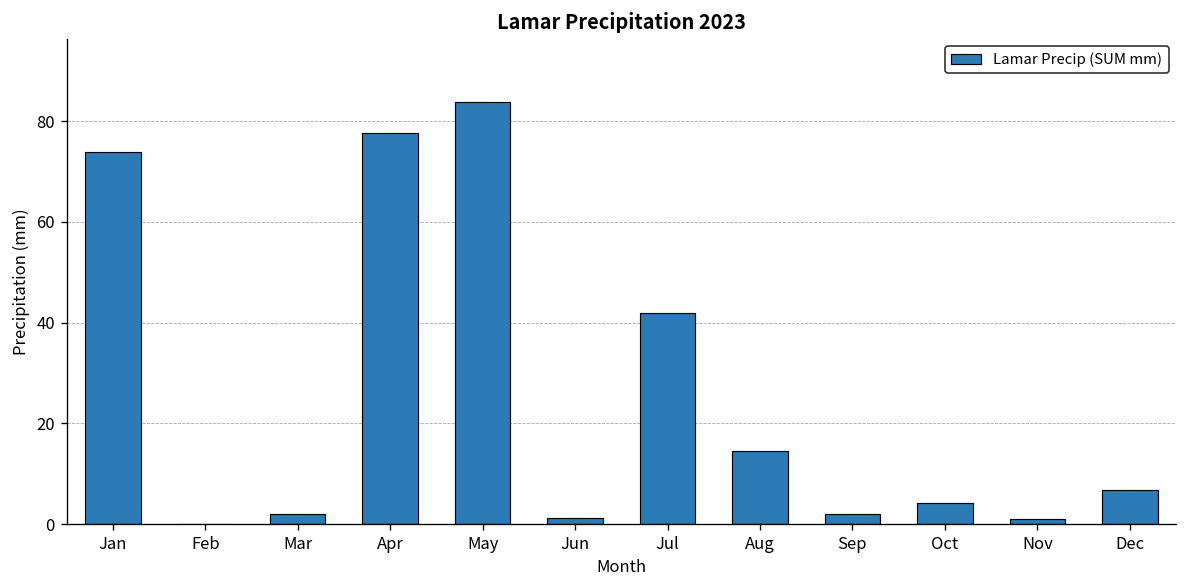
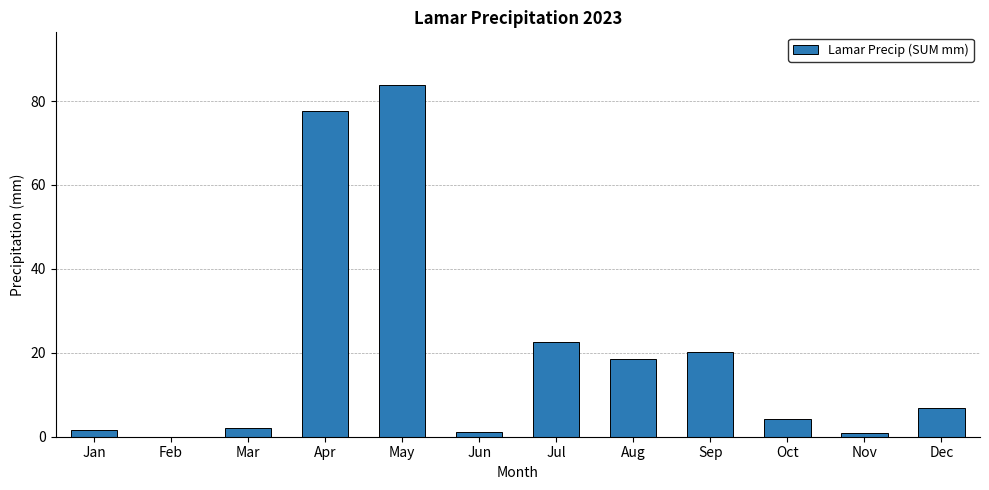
Jan: 74 -> 2
Jul: 42 -> 23
Aug: 15 -> 19
Sep: 2 -> 20
